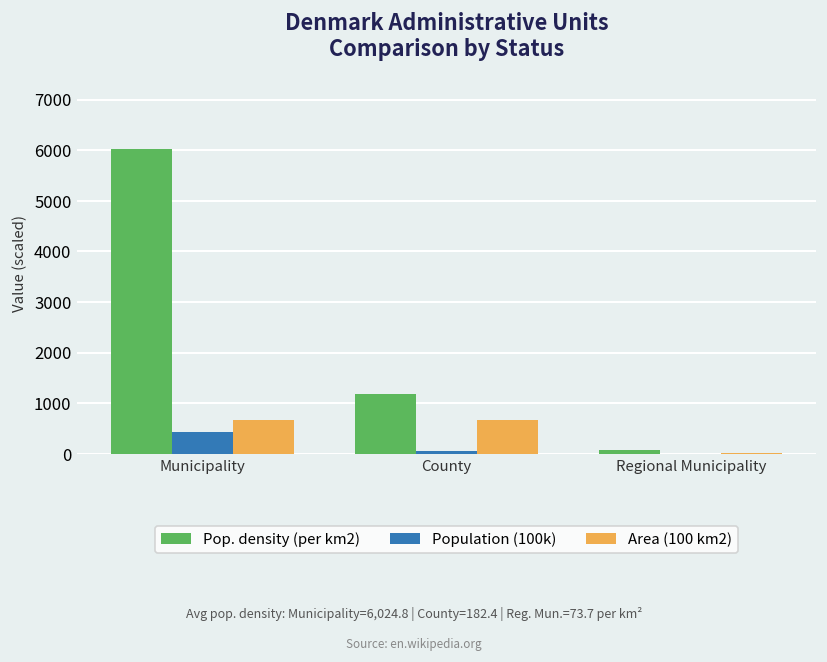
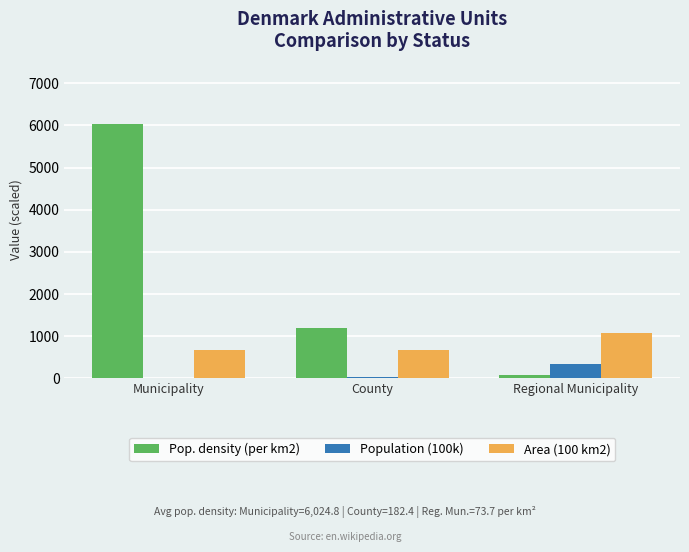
Population (100k), Municipality: 400 -> 0
Population (100k), Regional Municipality: 0 -> 300
Area (100 km2), Regional Municipality: 0 -> 1100
